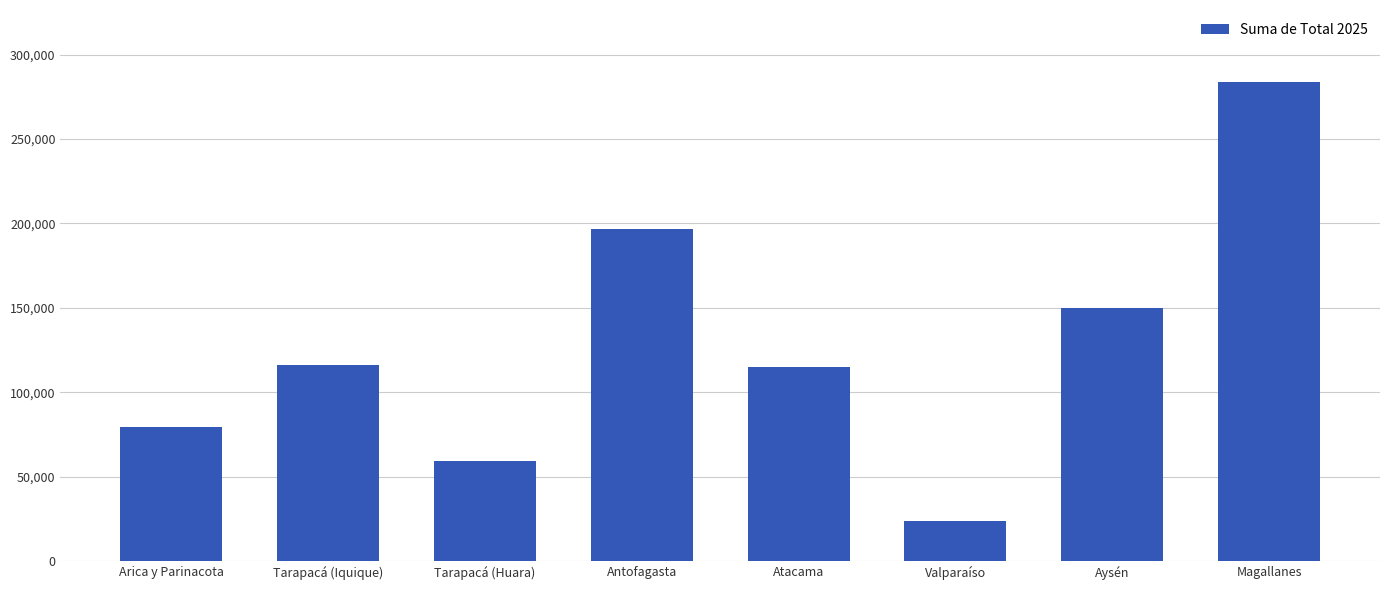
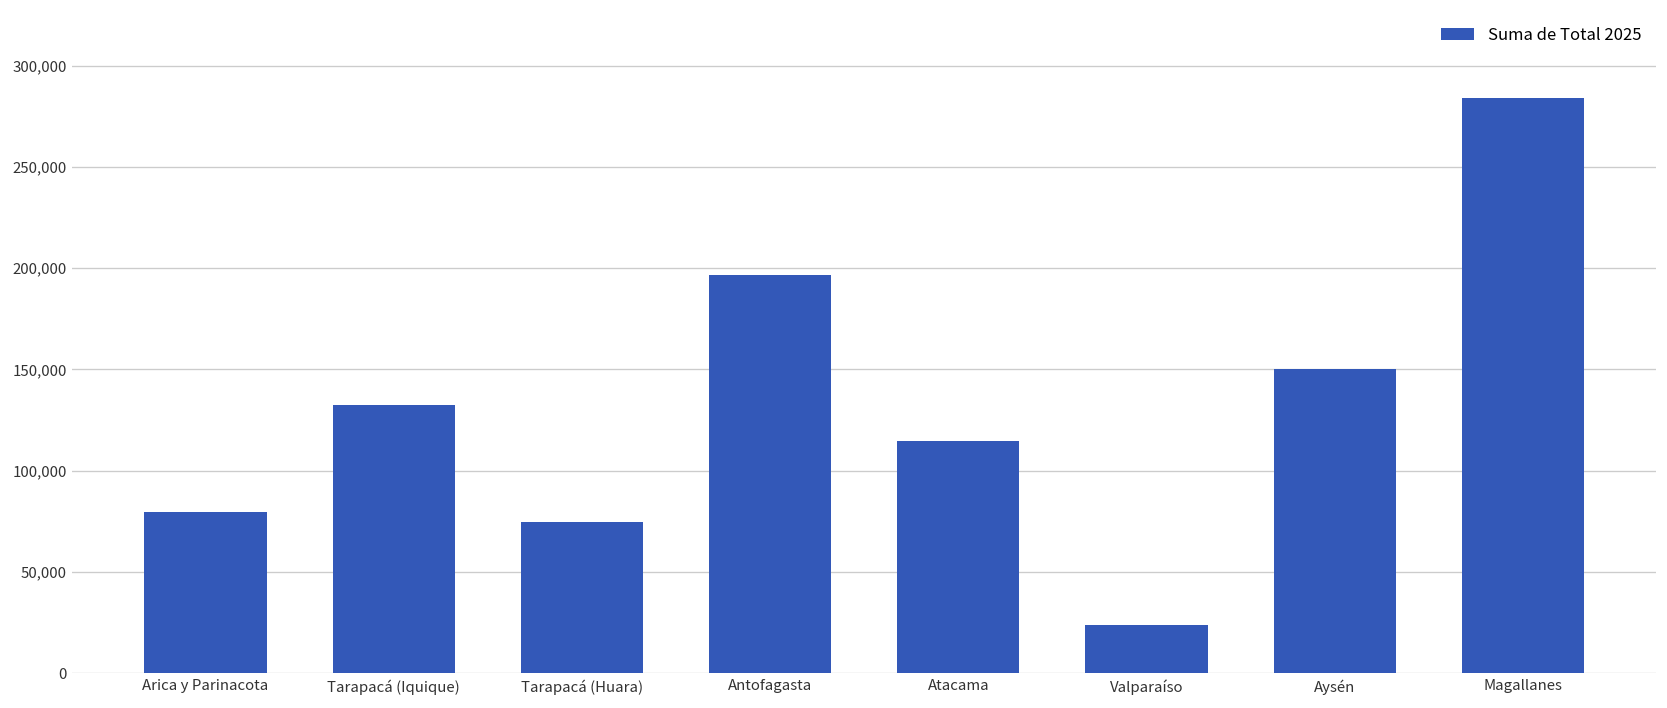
Tarapacá (Iquique): 116,000 -> 133,000
Tarapacá (Huara): 59,000 -> 75,000
